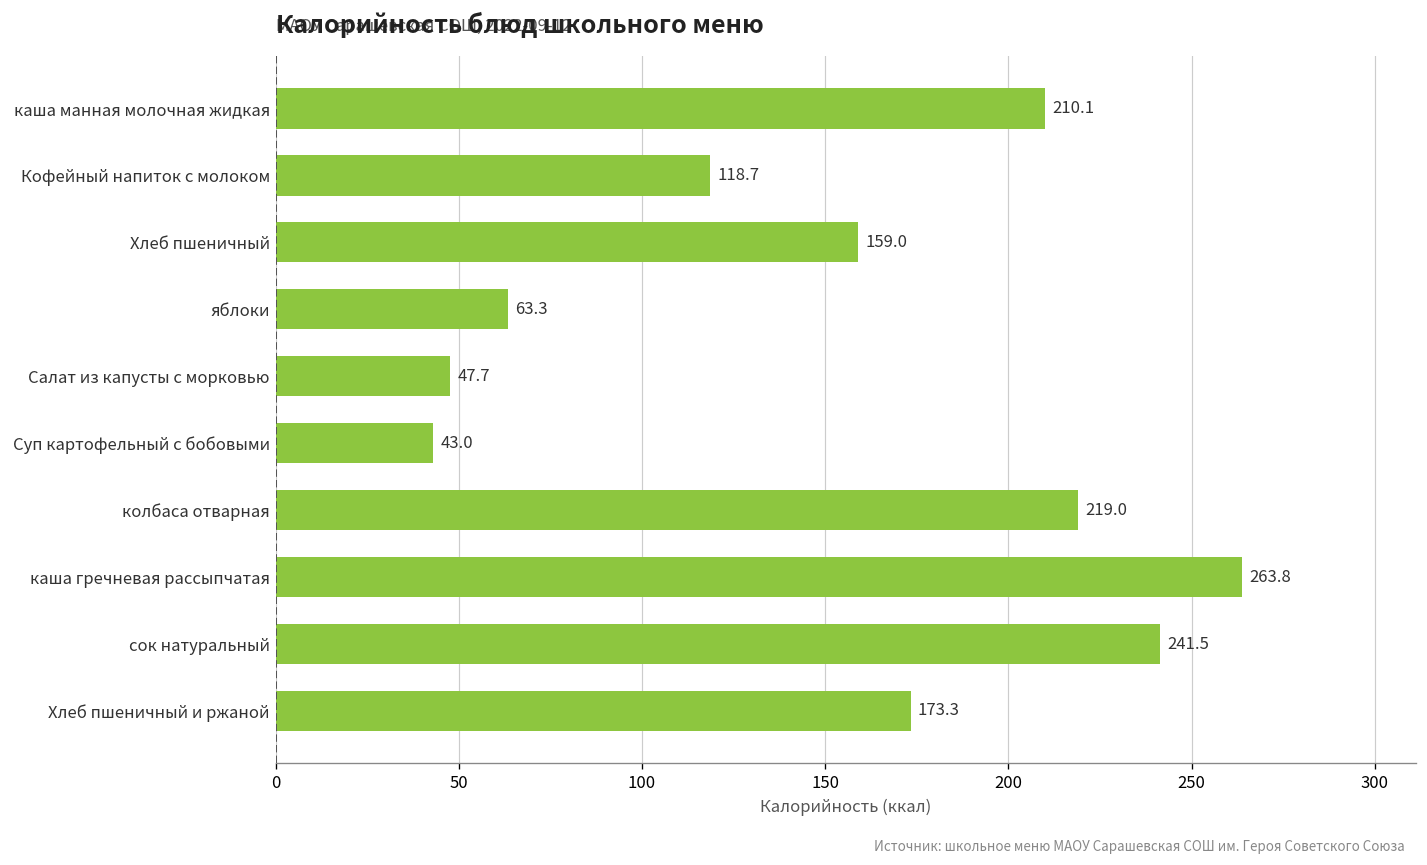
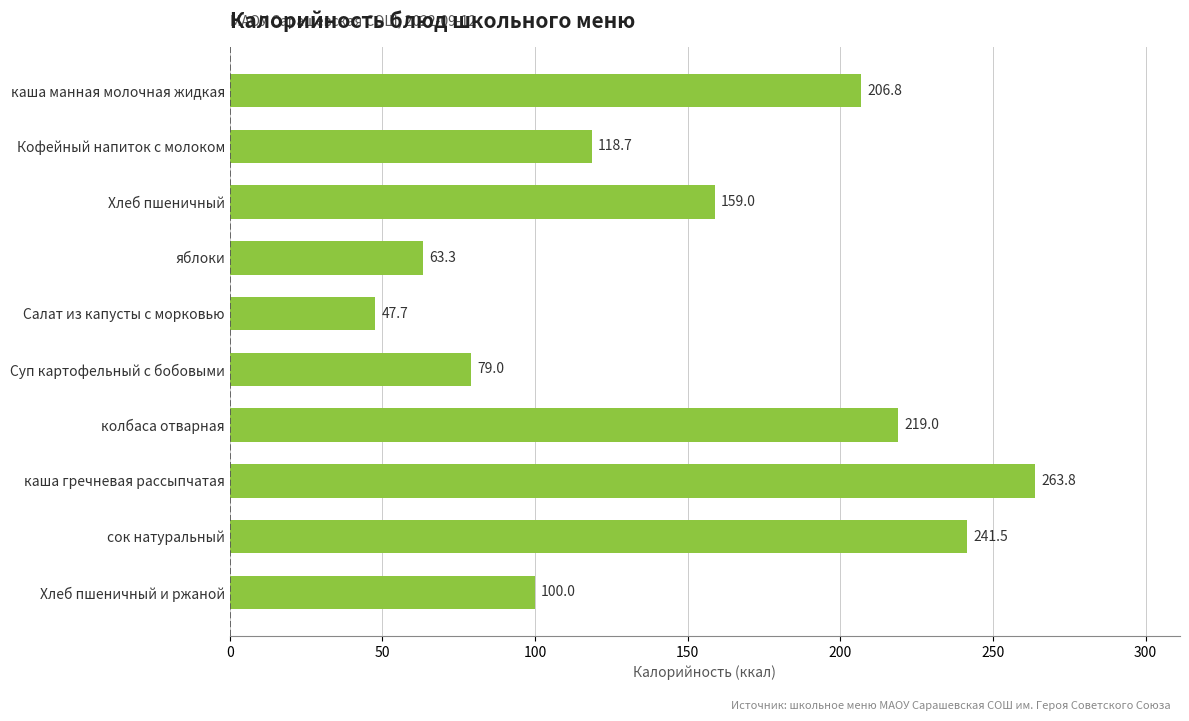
каша манная молочная жидкая: 210.1 -> 206.8
Суп картофельный с бобовыми: 43.0 -> 79.0
Хлеб пшеничный и ржаной: 173.3 -> 100.0
